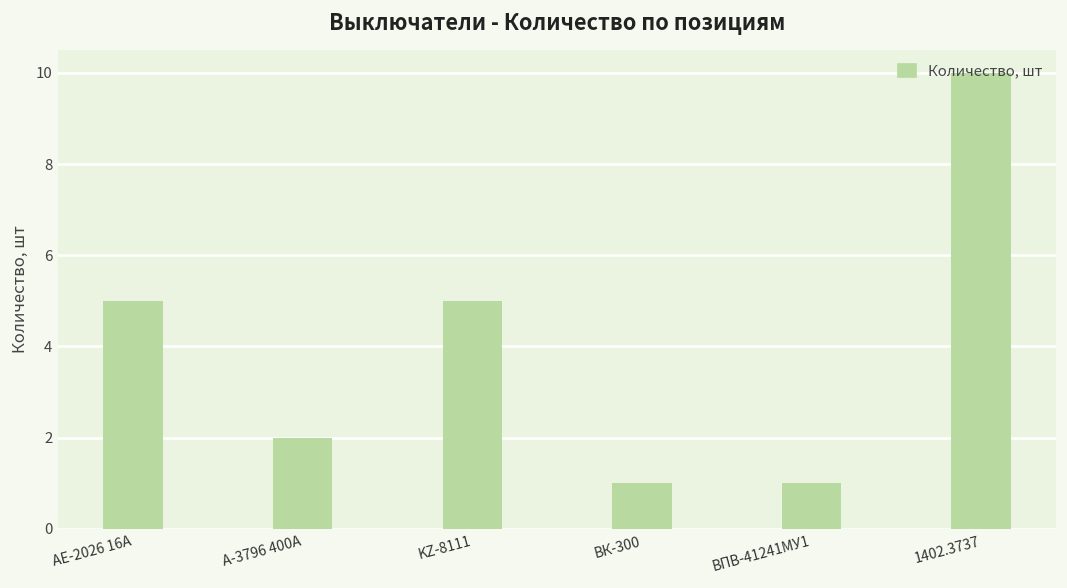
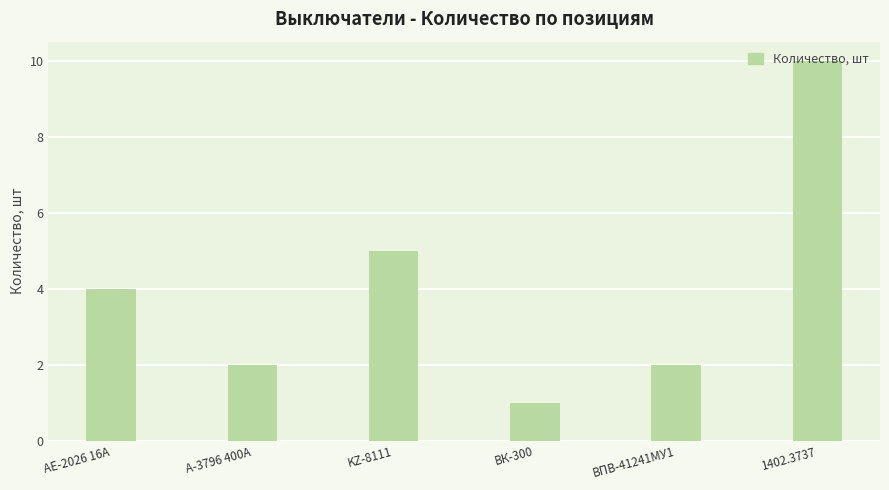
АЕ-2026 16А: 5 -> 4
ВПВ-41241МУ1: 1 -> 2
